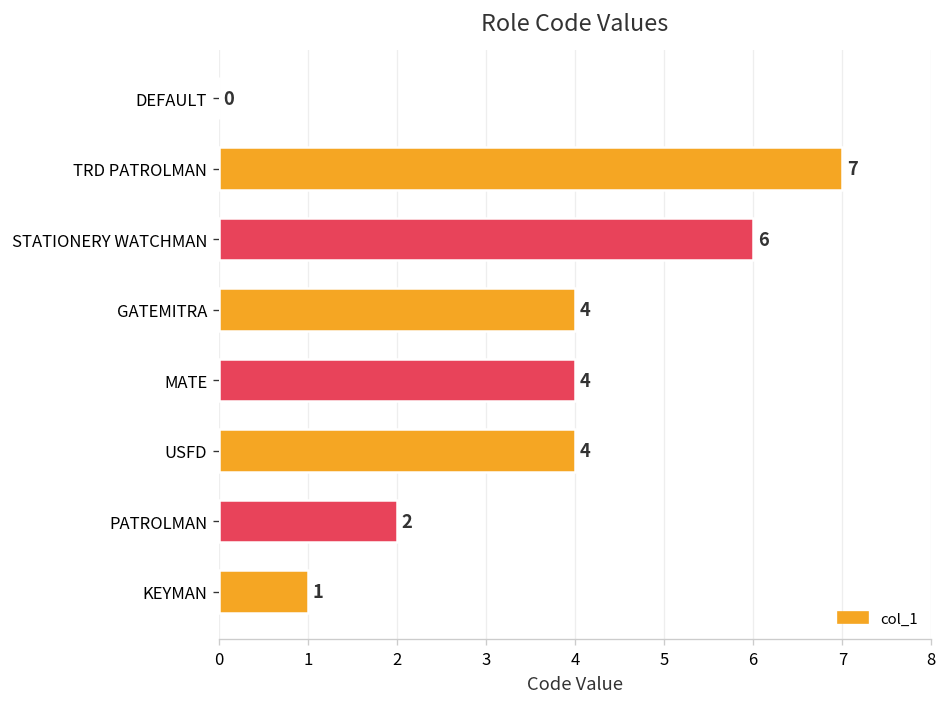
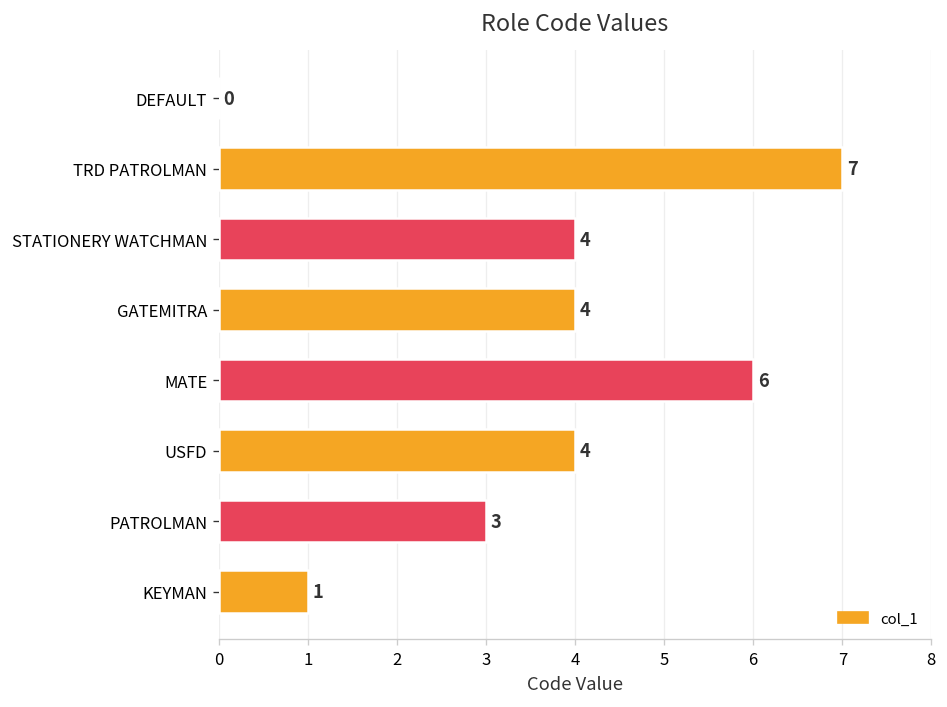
STATIONERY WATCHMAN: 6 -> 4
MATE: 4 -> 6
PATROLMAN: 2 -> 3
